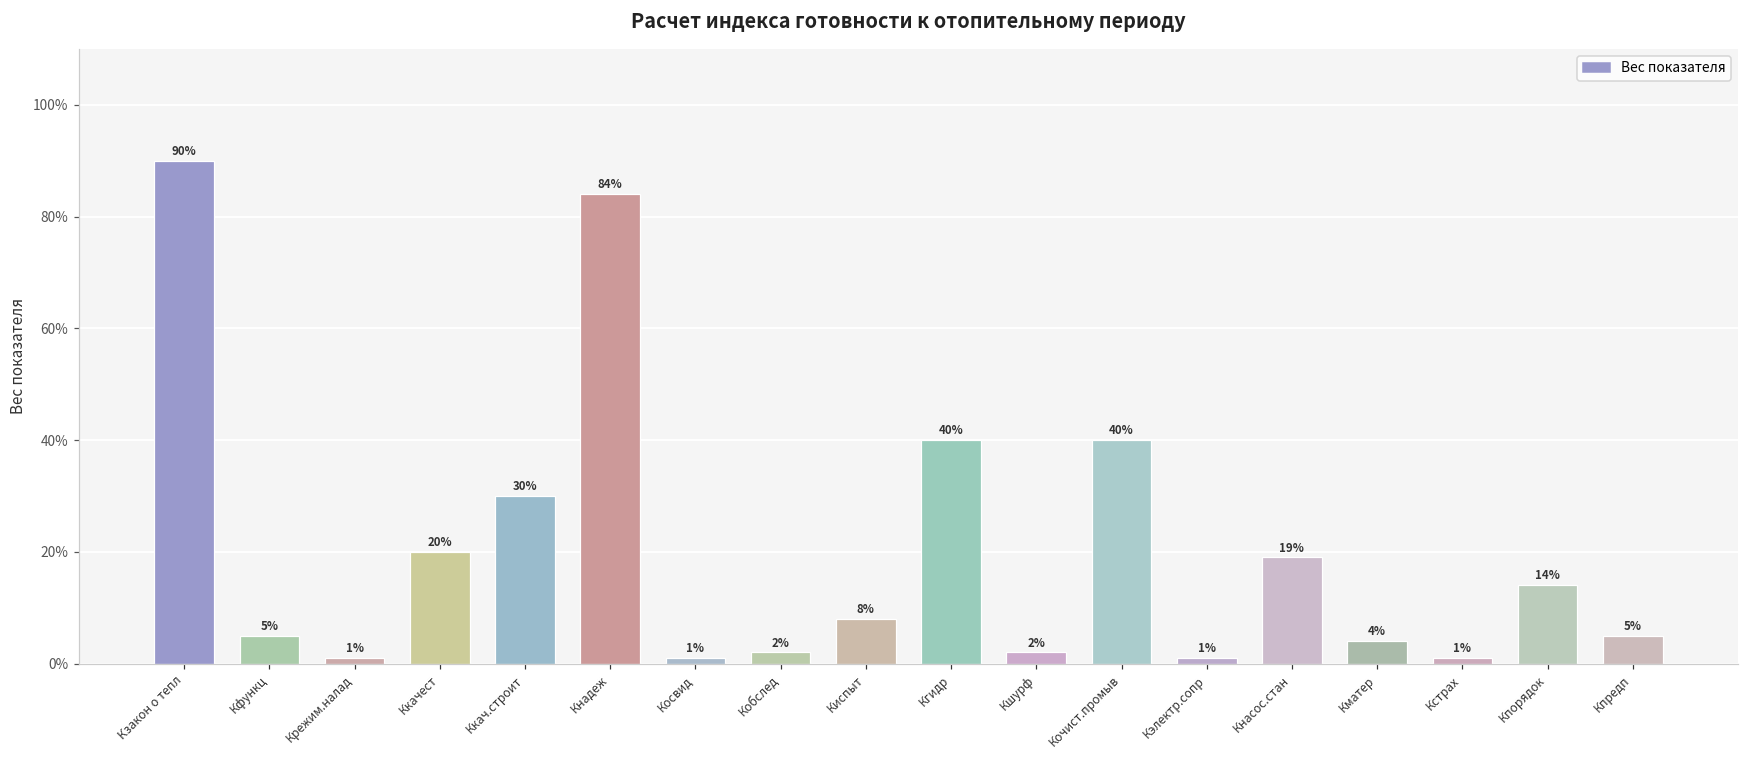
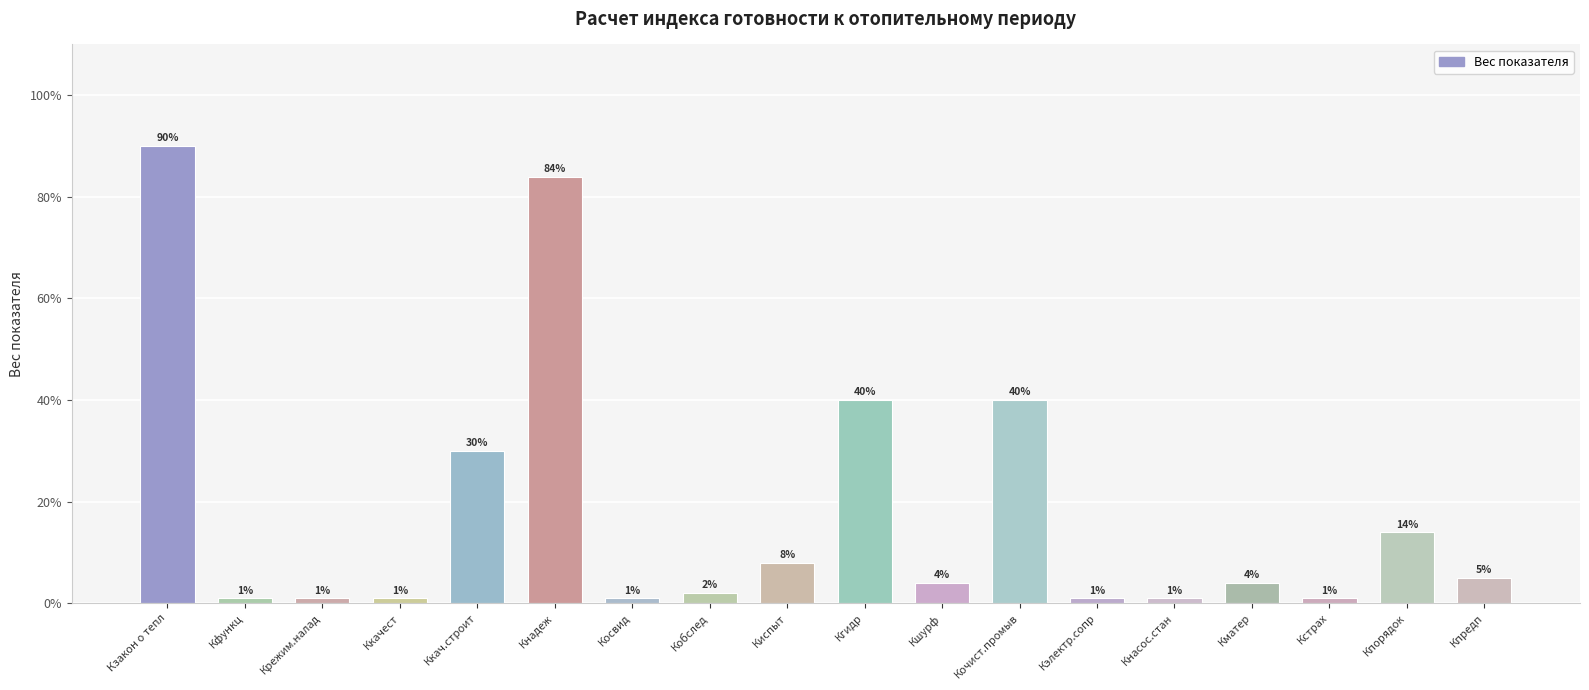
Кфункц: 5% -> 1%
Ккачест: 20% -> 1%
Кшурф: 2% -> 4%
Кнасос.стан: 19% -> 1%
